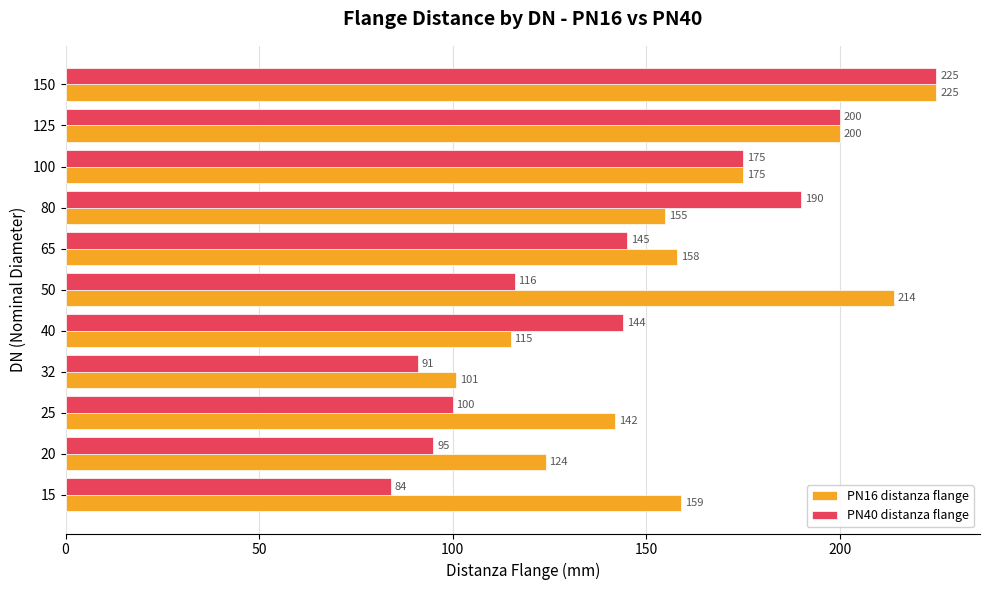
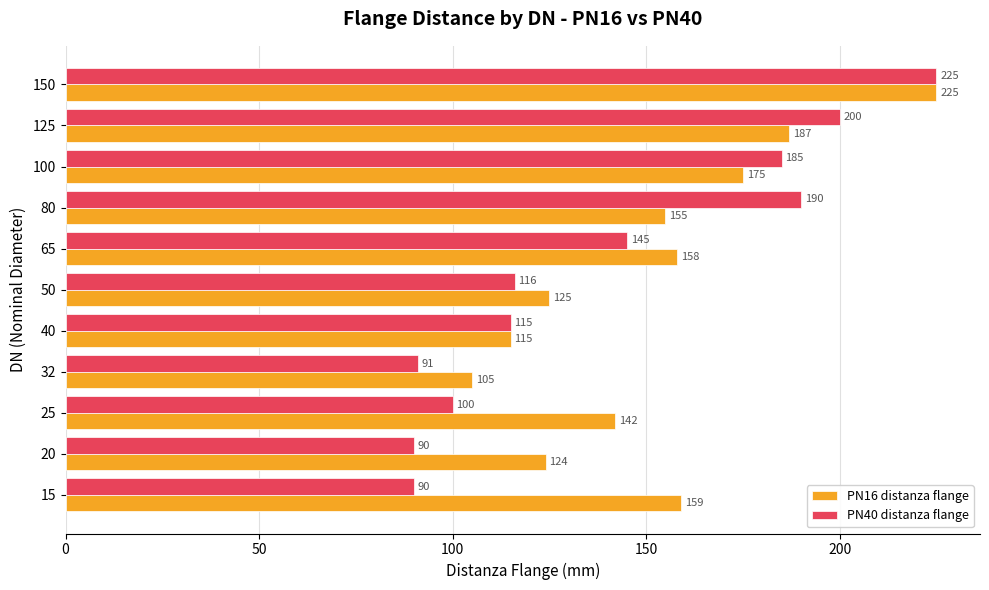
PN16 distanza flange, 125: 200 -> 187
PN40 distanza flange, 100: 175 -> 185
PN16 distanza flange, 50: 214 -> 125
PN40 distanza flange, 40: 144 -> 115
PN16 distanza flange, 32: 101 -> 105
PN40 distanza flange, 20: 95 -> 90
PN40 distanza flange, 15: 84 -> 90
